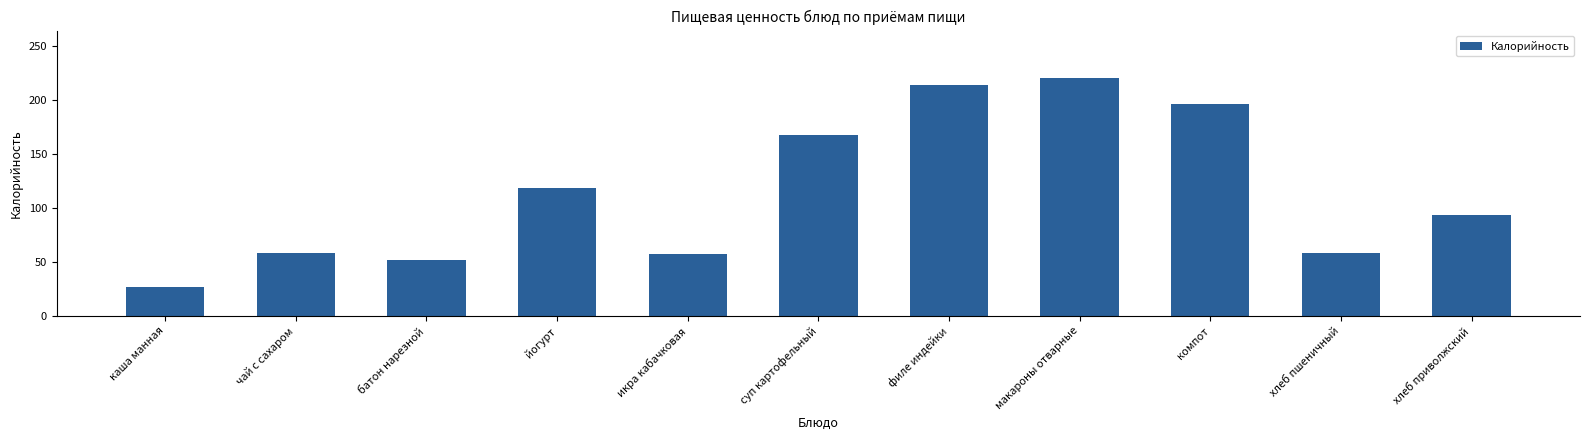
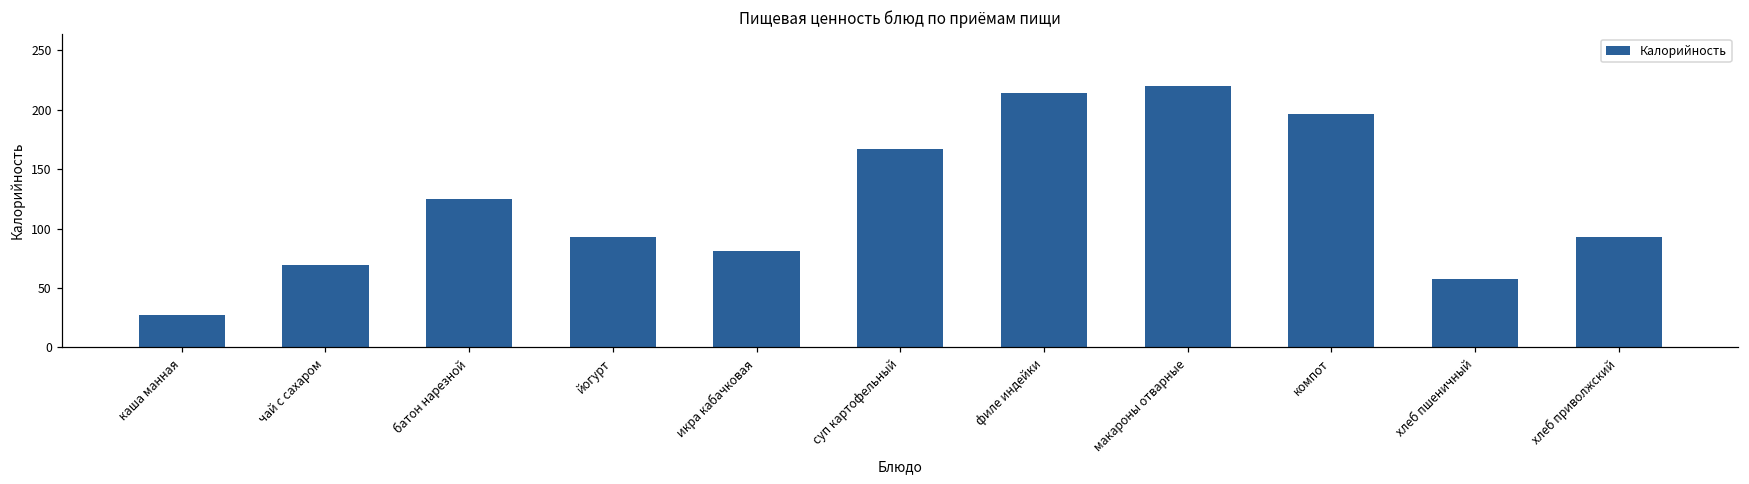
чай с сахаром: 58 -> 69
батон нарезной: 52 -> 125
йогурт: 118 -> 93
икра кабачковая: 57 -> 81
